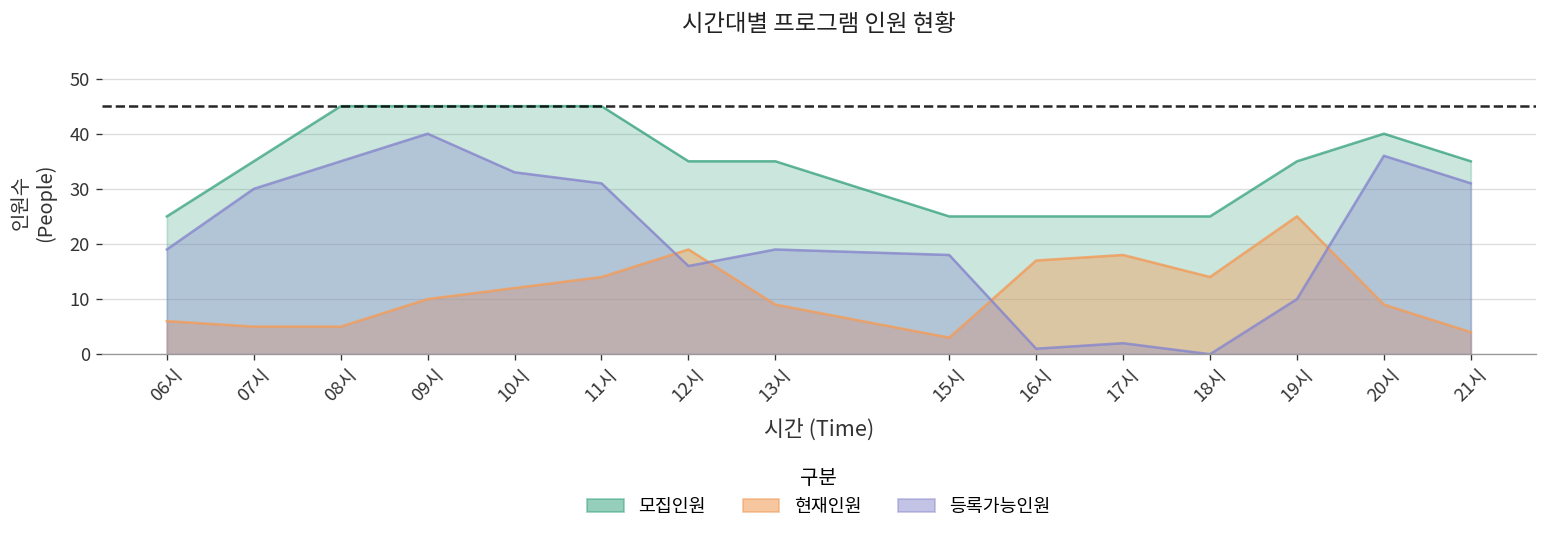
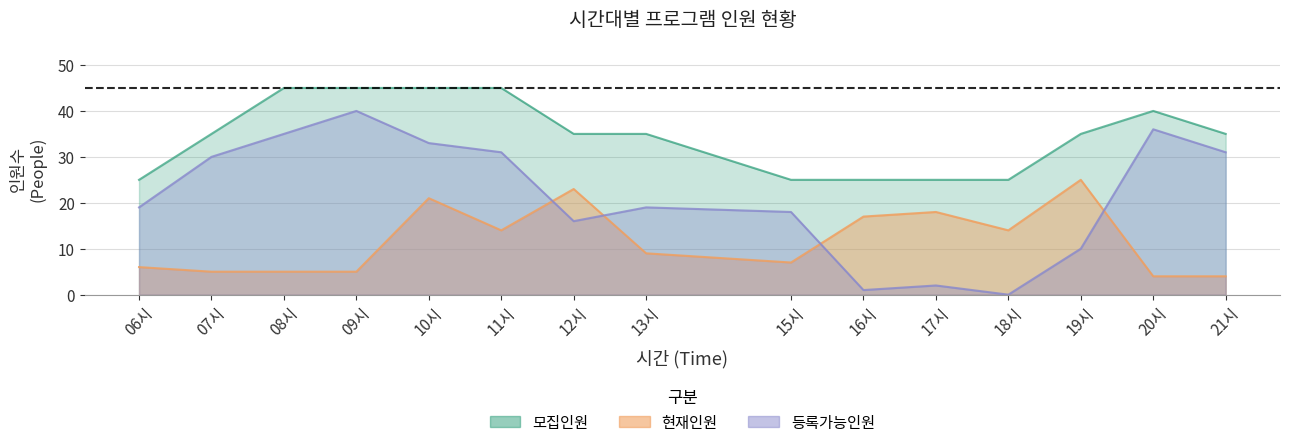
현재인원, 09시: 10 -> 5
현재인원, 10시: 12 -> 21
현재인원, 12시: 19 -> 23
현재인원, 15시: 3 -> 7
현재인원, 20시: 9 -> 4
